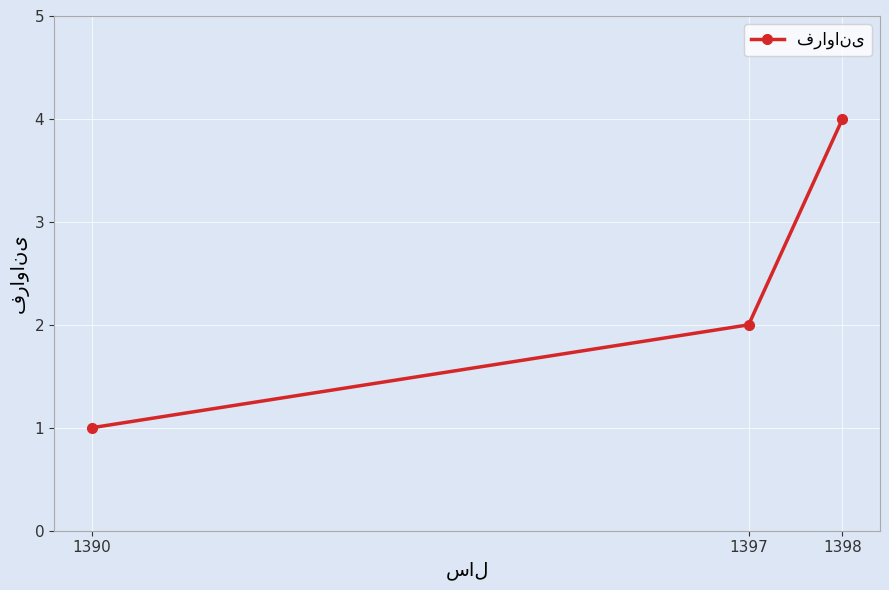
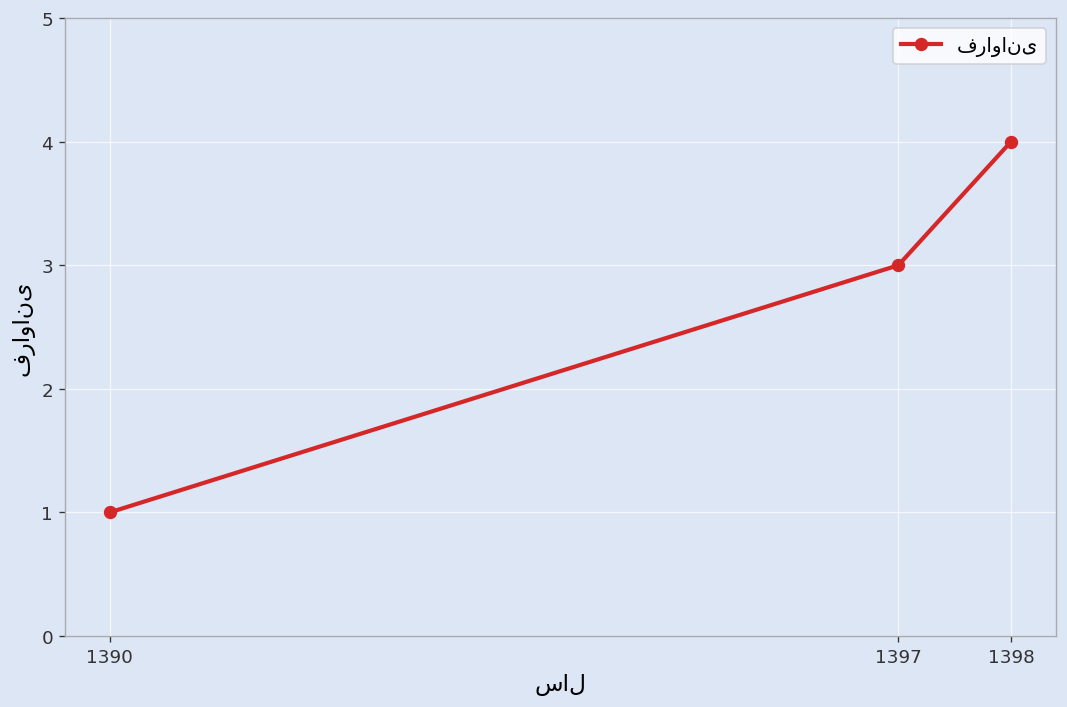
1397: 2 -> 3
